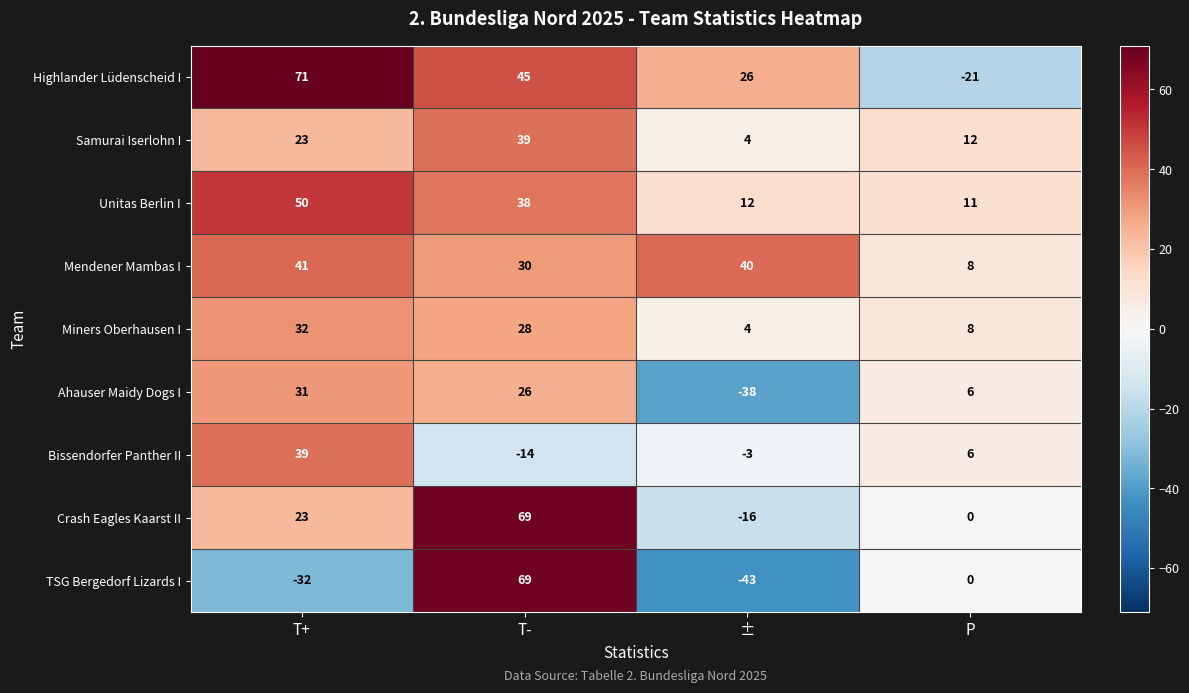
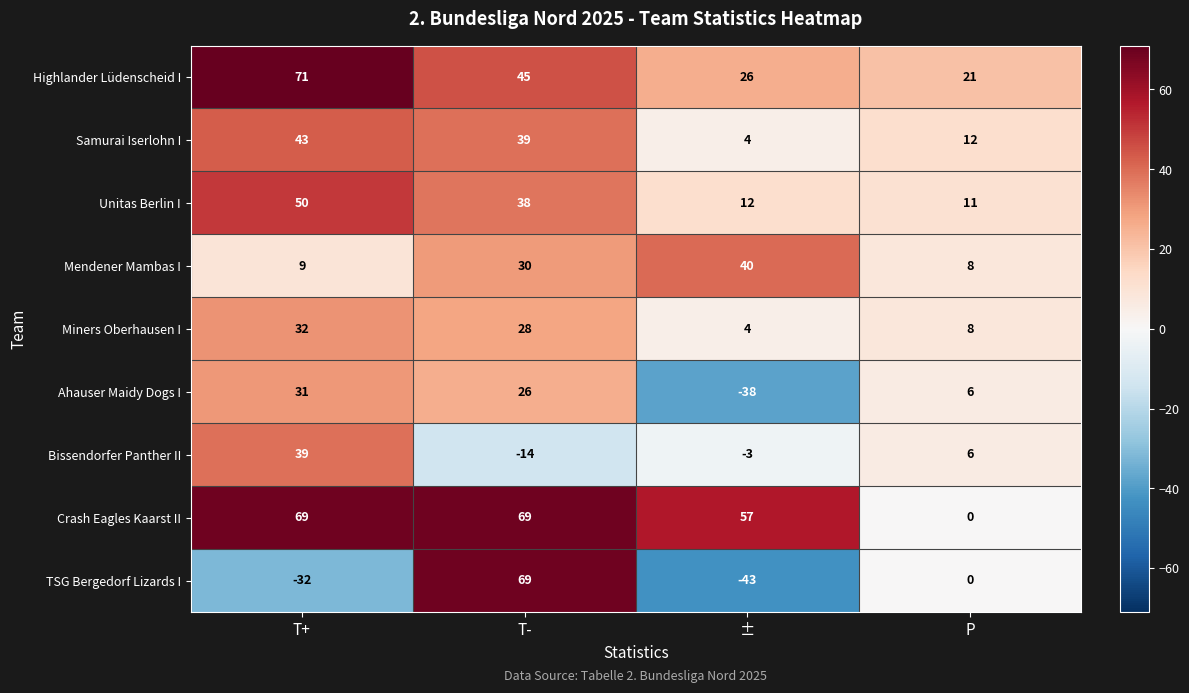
Highlander Lüdenscheid I, P: -21 -> 21
Samurai Iserlohn I, T+: 23 -> 43
Mendener Mambas I, T+: 41 -> 9
Crash Eagles Kaarst II, T+: 23 -> 69
Crash Eagles Kaarst II, ±: -16 -> 57
